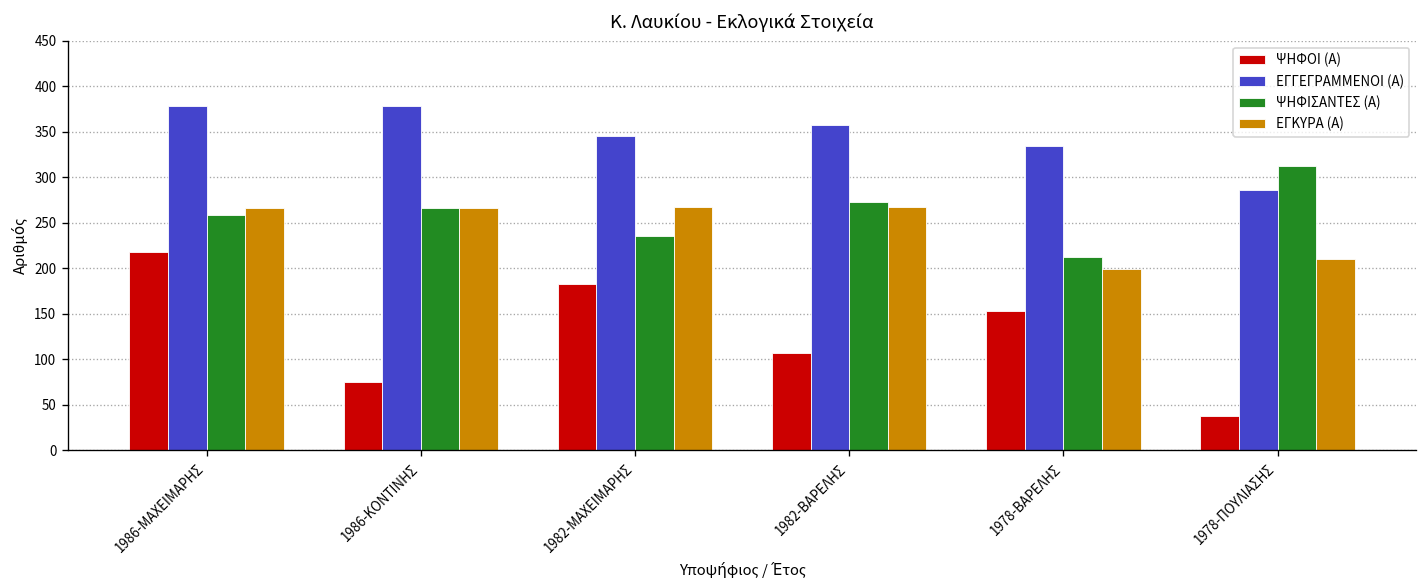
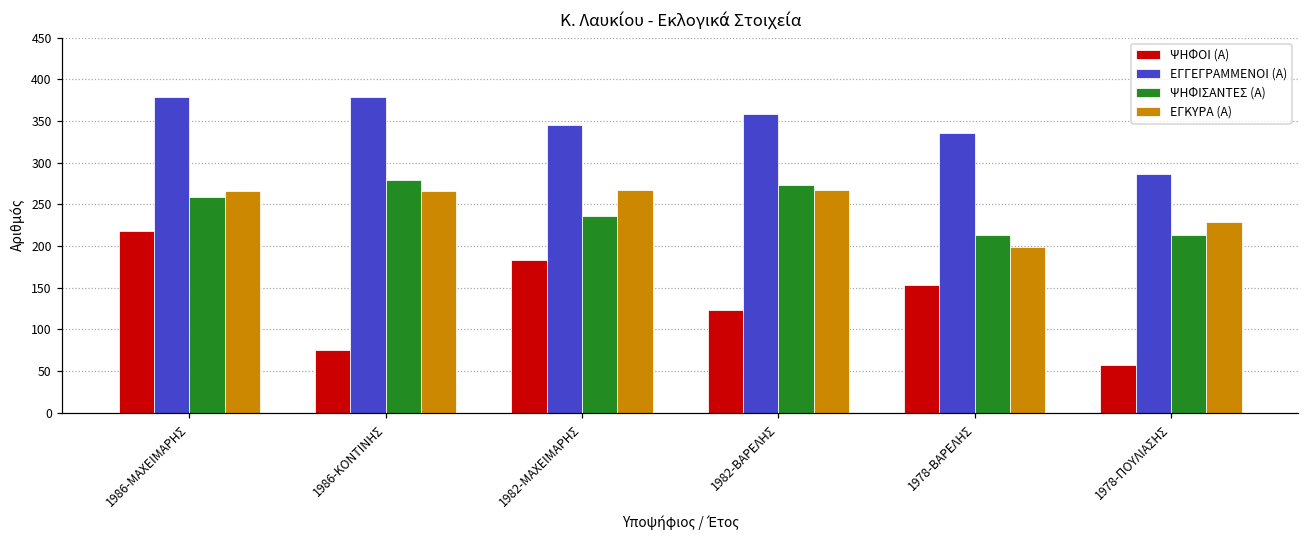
ΨΗΦΙΣΑΝΤΕΣ (Α), 1986-ΚΟΝΤΙΝΗΣ: 270 -> 280
ΨΗΦΟΙ (Α), 1982-ΒΑΡΕΛΗΣ: 110 -> 120
ΨΗΦΟΙ (Α), 1978-ΠΟΥΛΙΑΣΗΣ: 40 -> 60
ΨΗΦΙΣΑΝΤΕΣ (Α), 1978-ΠΟΥΛΙΑΣΗΣ: 310 -> 210
ΕΓΚΥΡΑ (Α), 1978-ΠΟΥΛΙΑΣΗΣ: 210 -> 230
